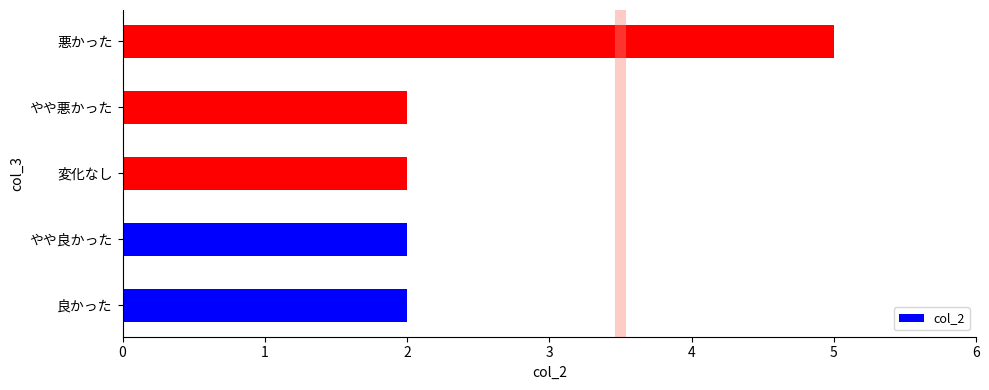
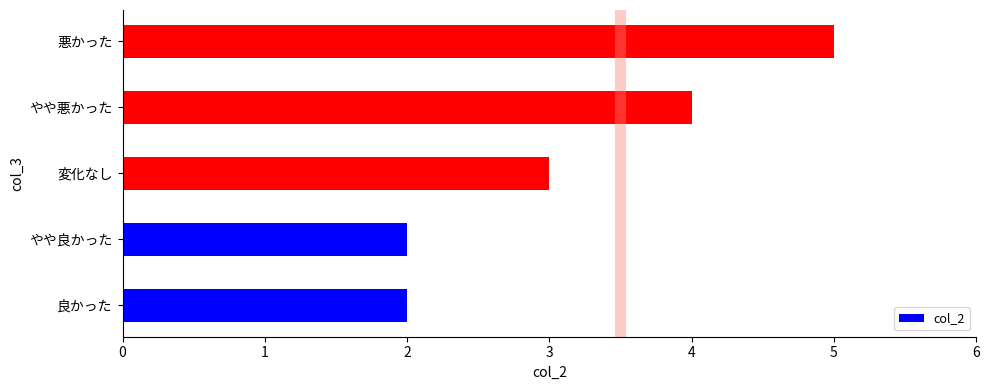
やや悪かった: 2 -> 4
変化なし: 2 -> 3
